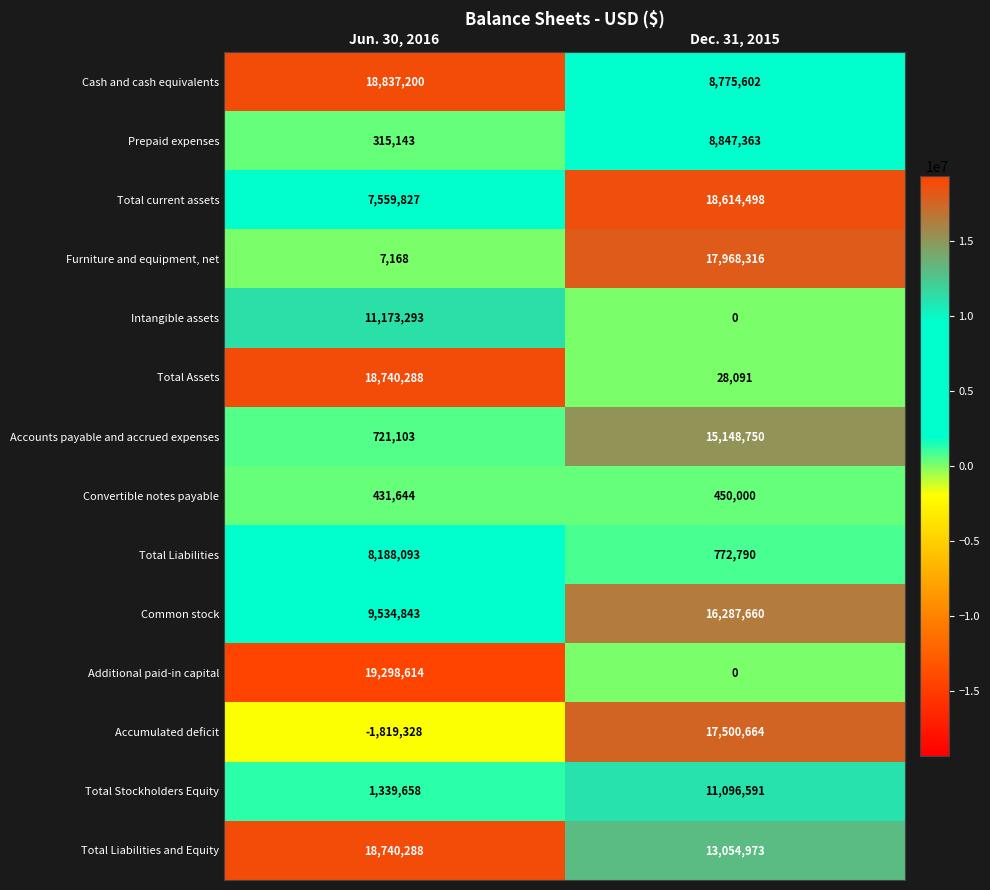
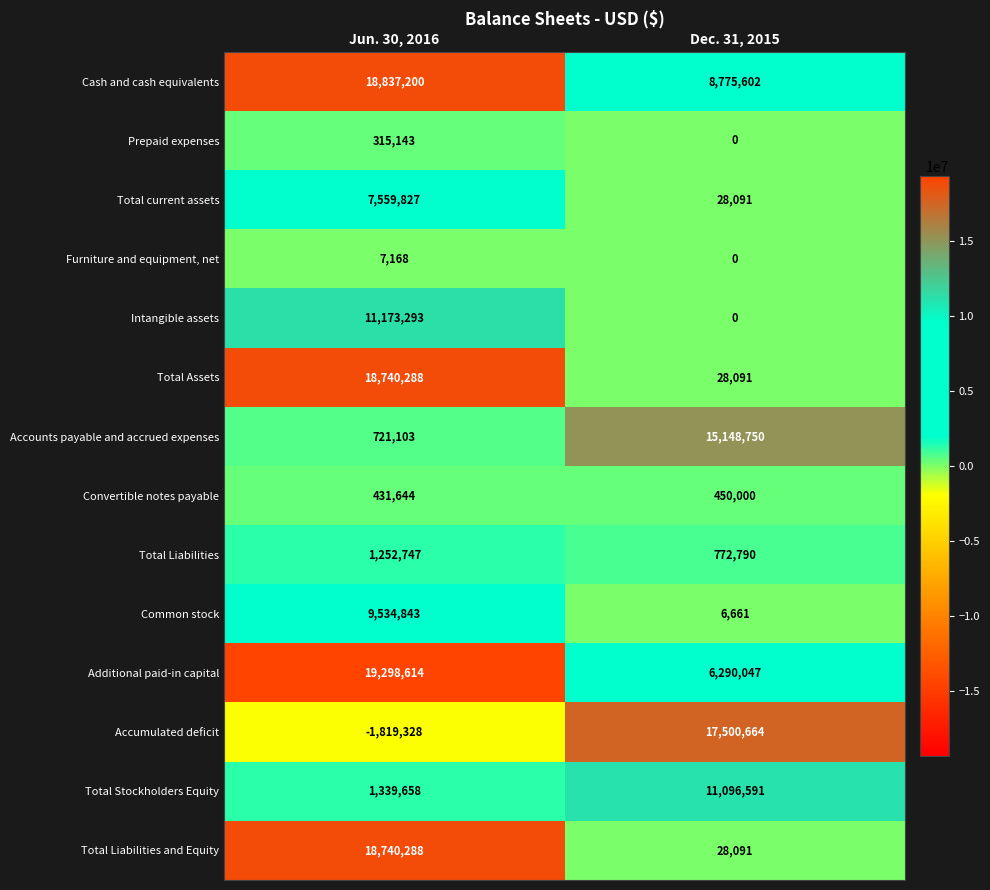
Prepaid expenses, Dec. 31, 2015: 8,847,363 -> 0
Total current assets, Dec. 31, 2015: 18,614,498 -> 28,091
Furniture and equipment, net, Dec. 31, 2015: 17,968,316 -> 0
Total Liabilities, Jun. 30, 2016: 8,188,093 -> 1,252,747
Common stock, Dec. 31, 2015: 16,287,660 -> 6,661
Additional paid-in capital, Dec. 31, 2015: 0 -> 6,290,047
Total Liabilities and Equity, Dec. 31, 2015: 13,054,973 -> 28,091
